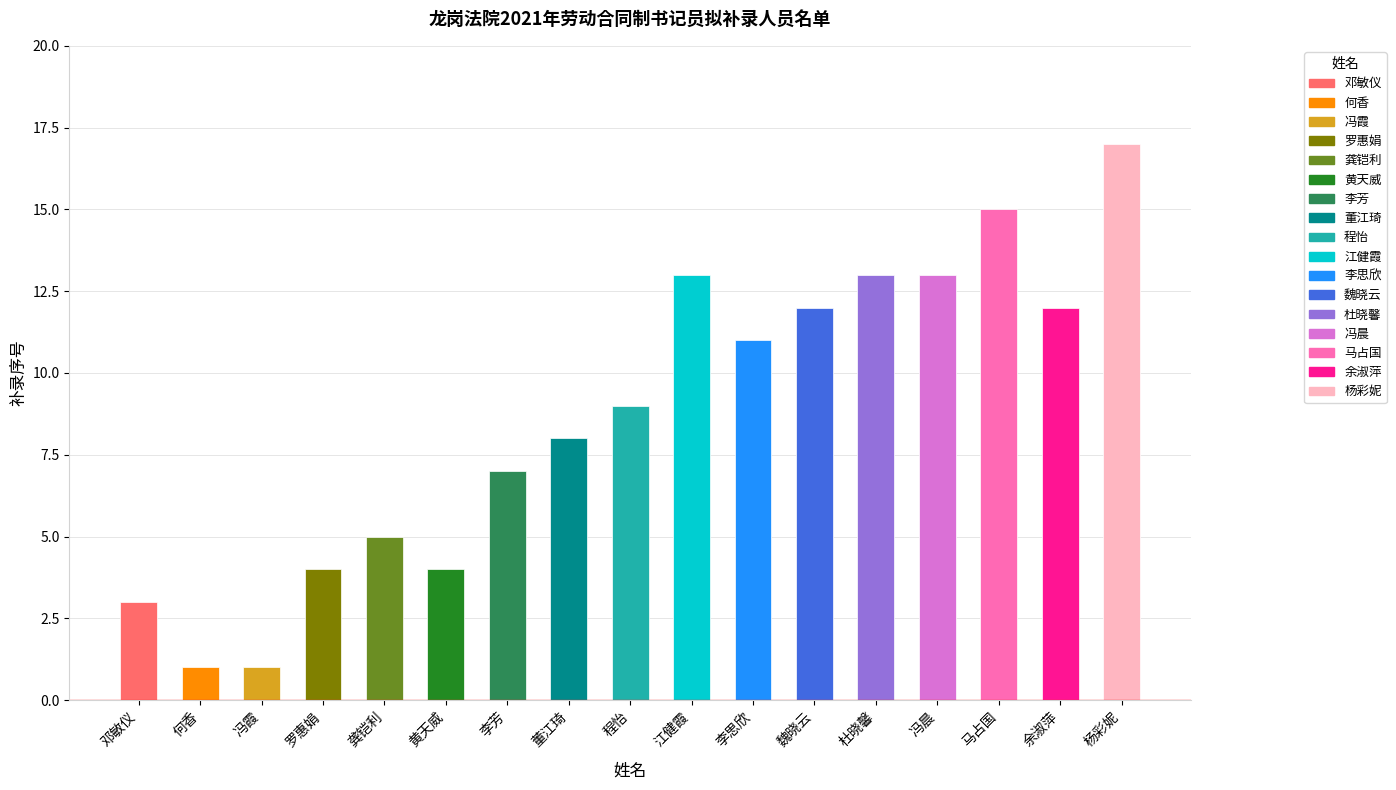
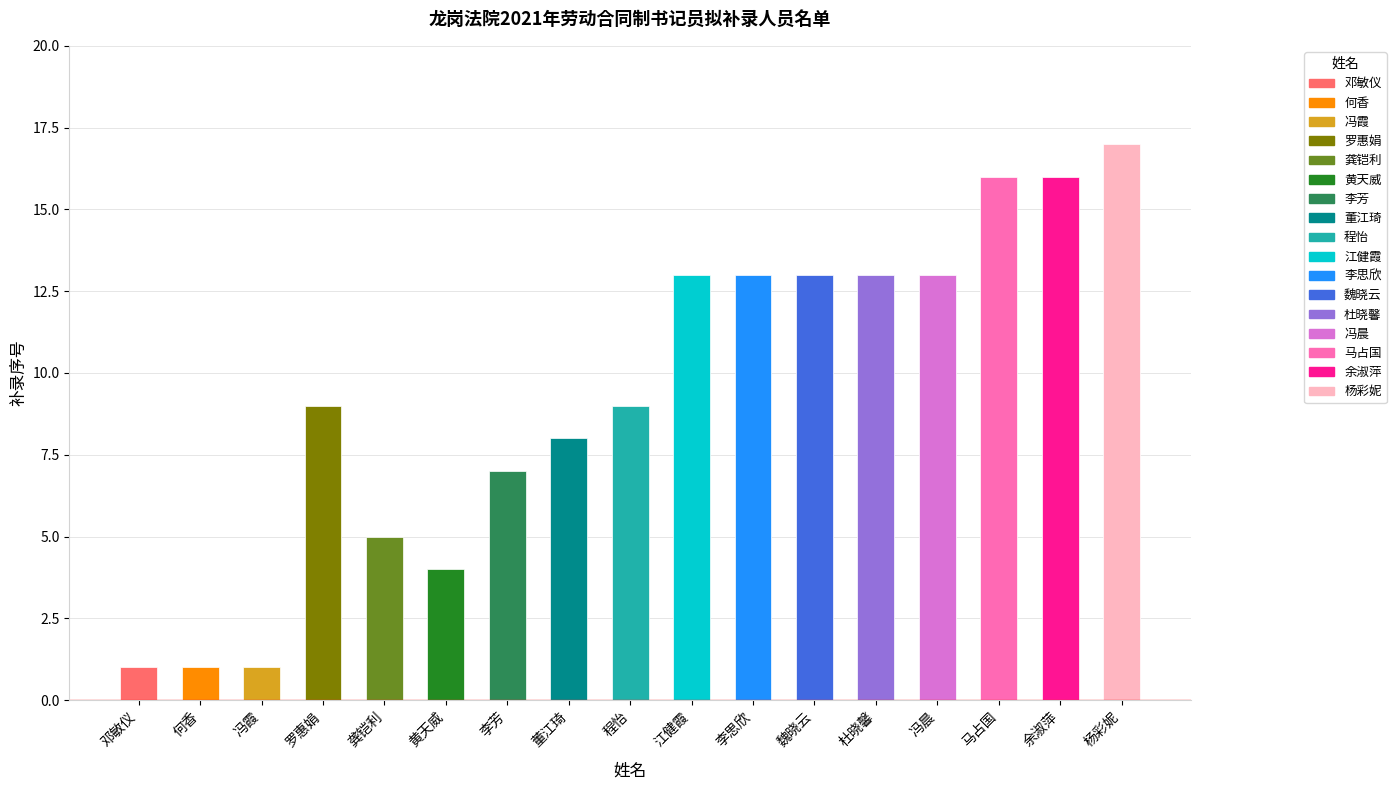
邓敏仪: 3 -> 1
罗惠娟: 4 -> 9
李思欣: 11 -> 13
魏晓云: 12 -> 13
马占国: 15 -> 16
余淑萍: 12 -> 16
